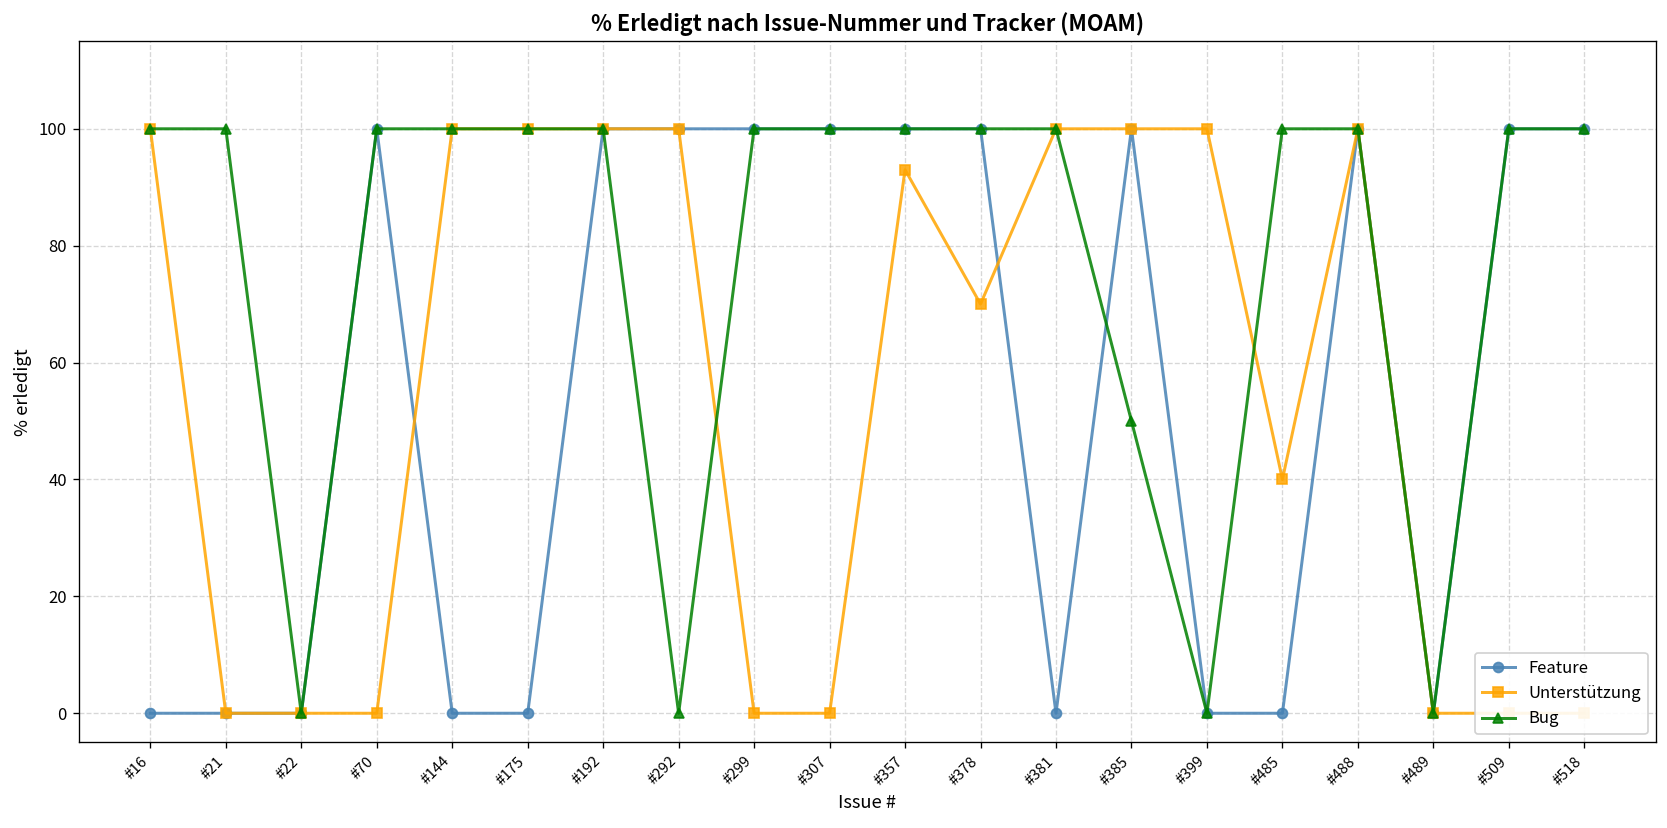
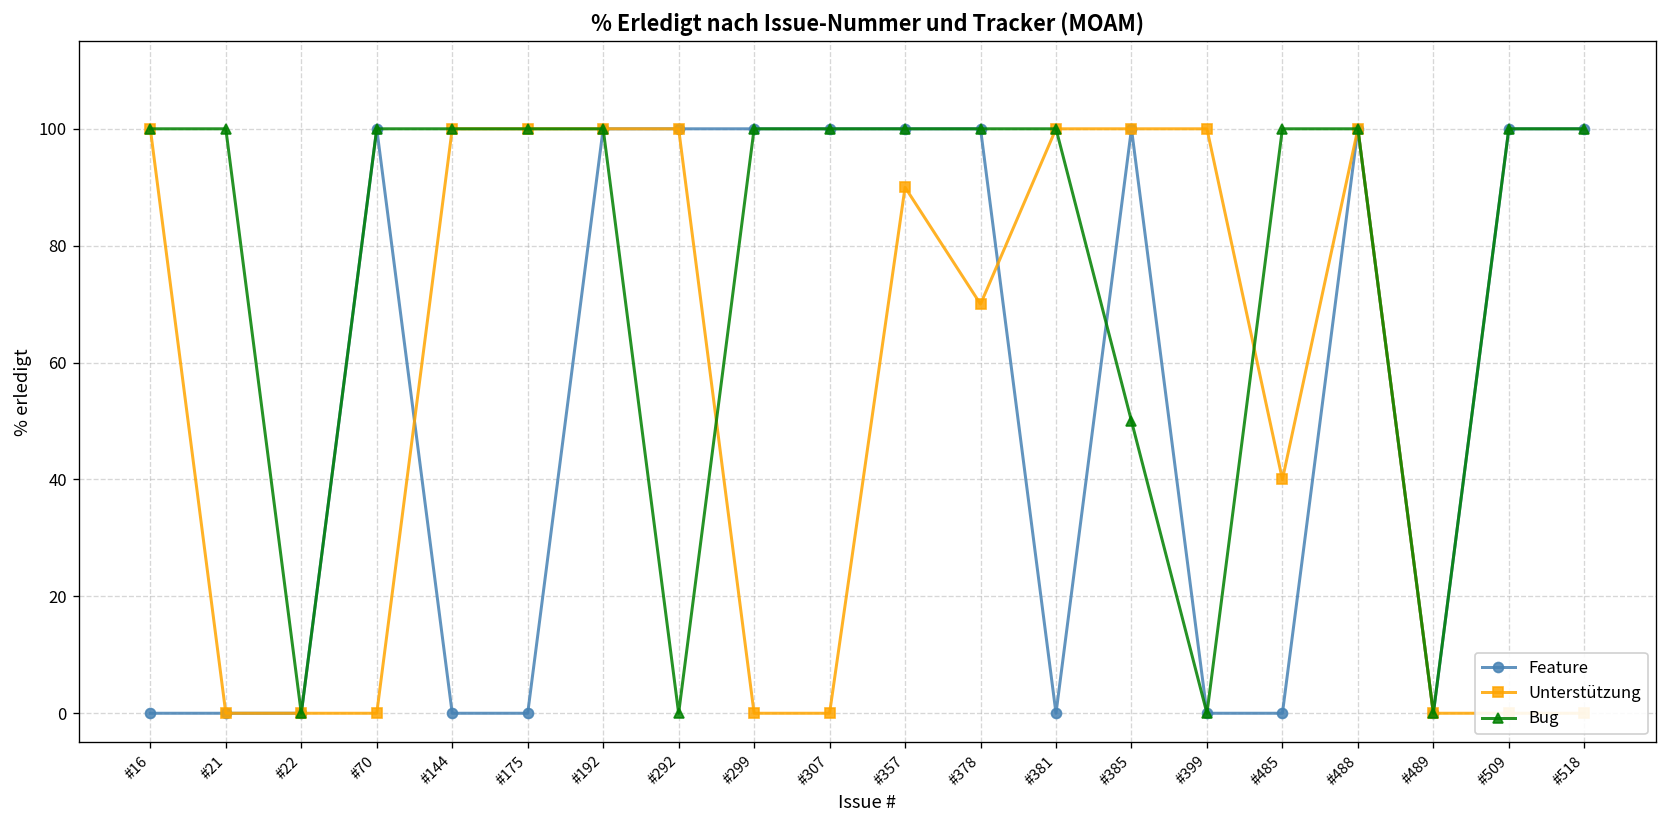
Unterstützung, #357: 93 -> 90
